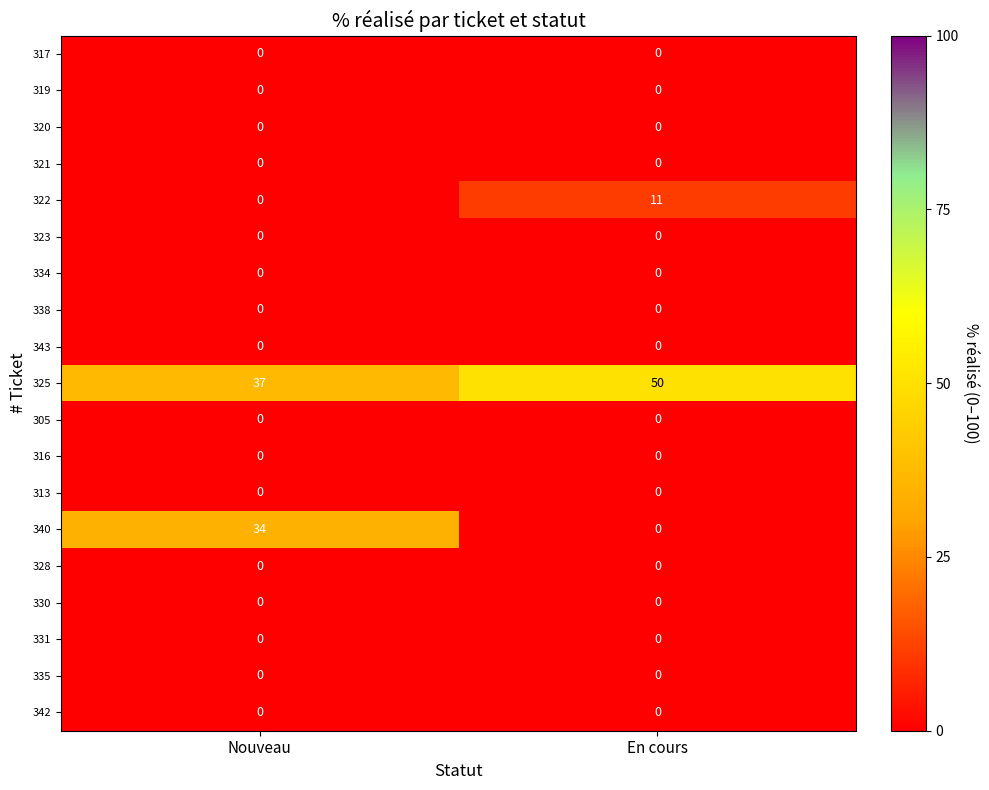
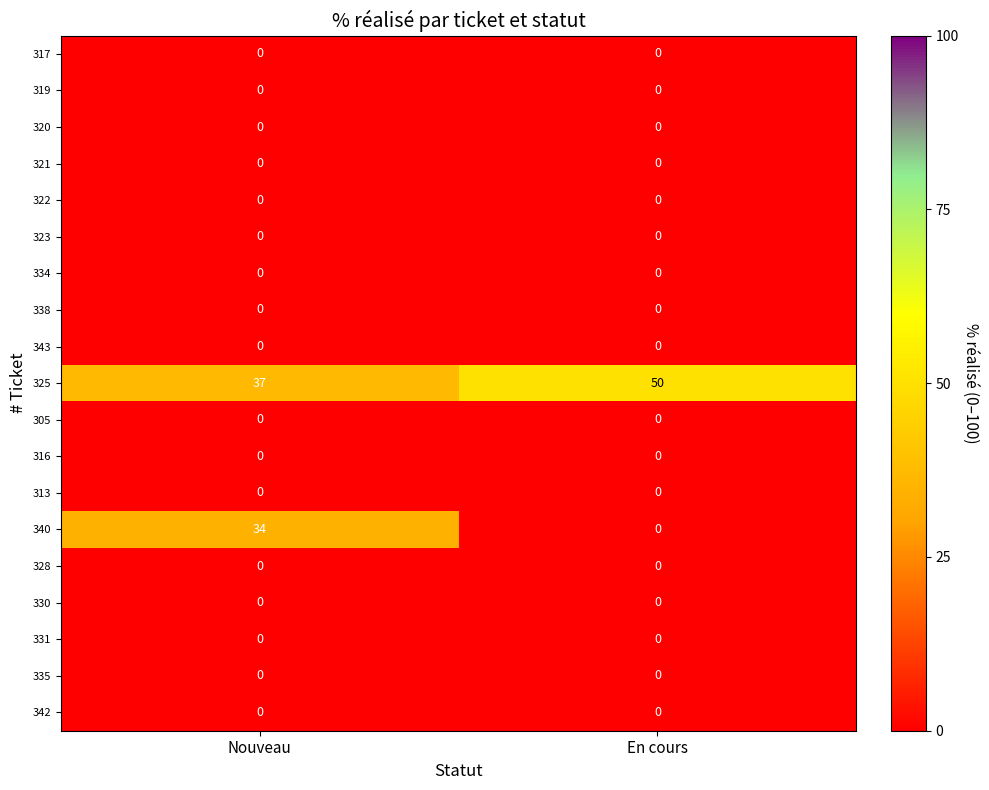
322, En cours: 11 -> 0
